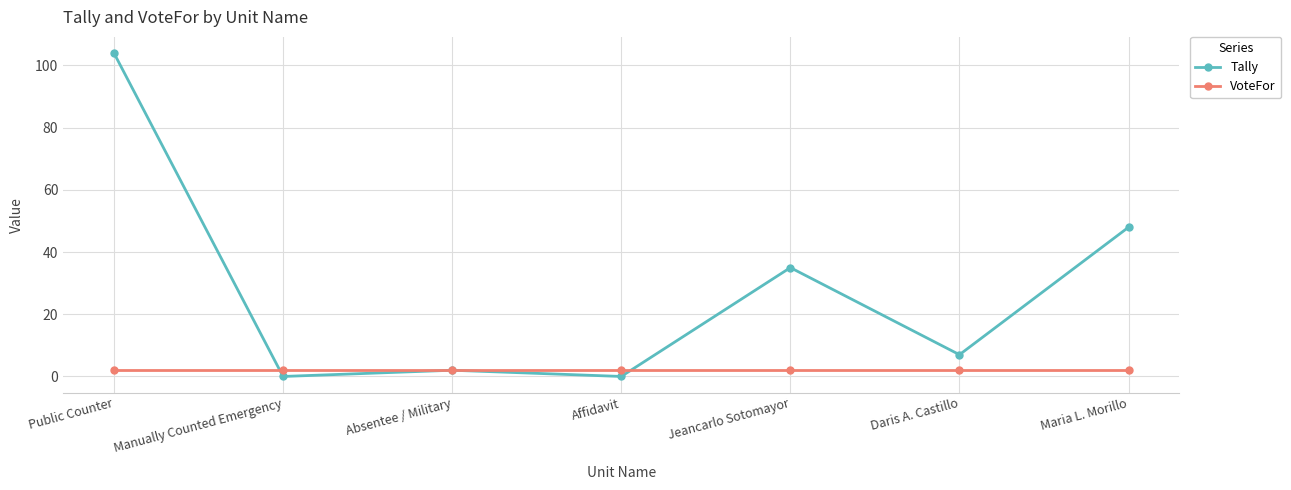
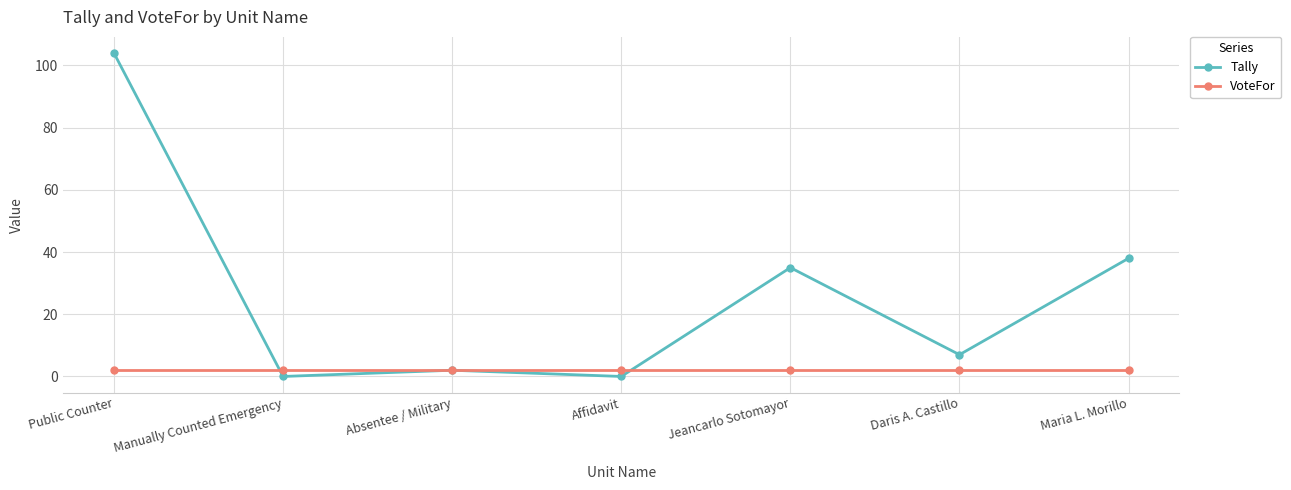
Tally, Maria L. Morillo: 48 -> 38
